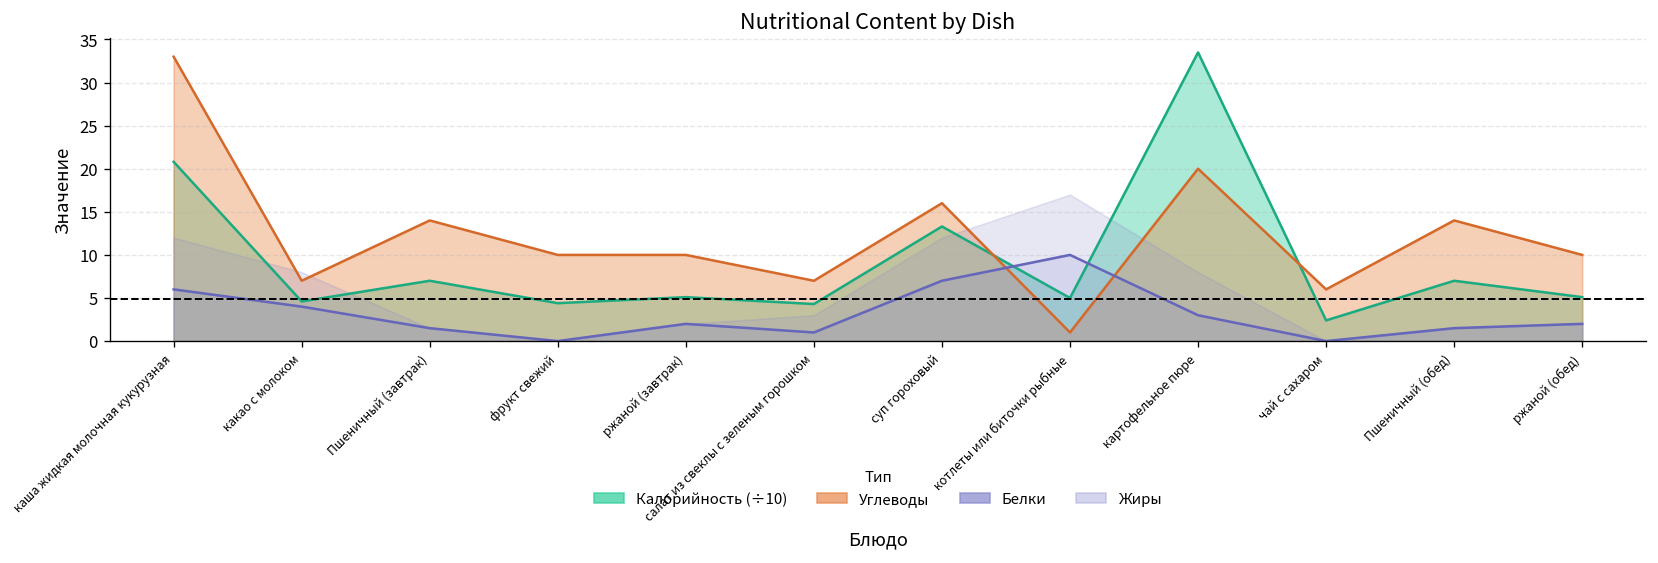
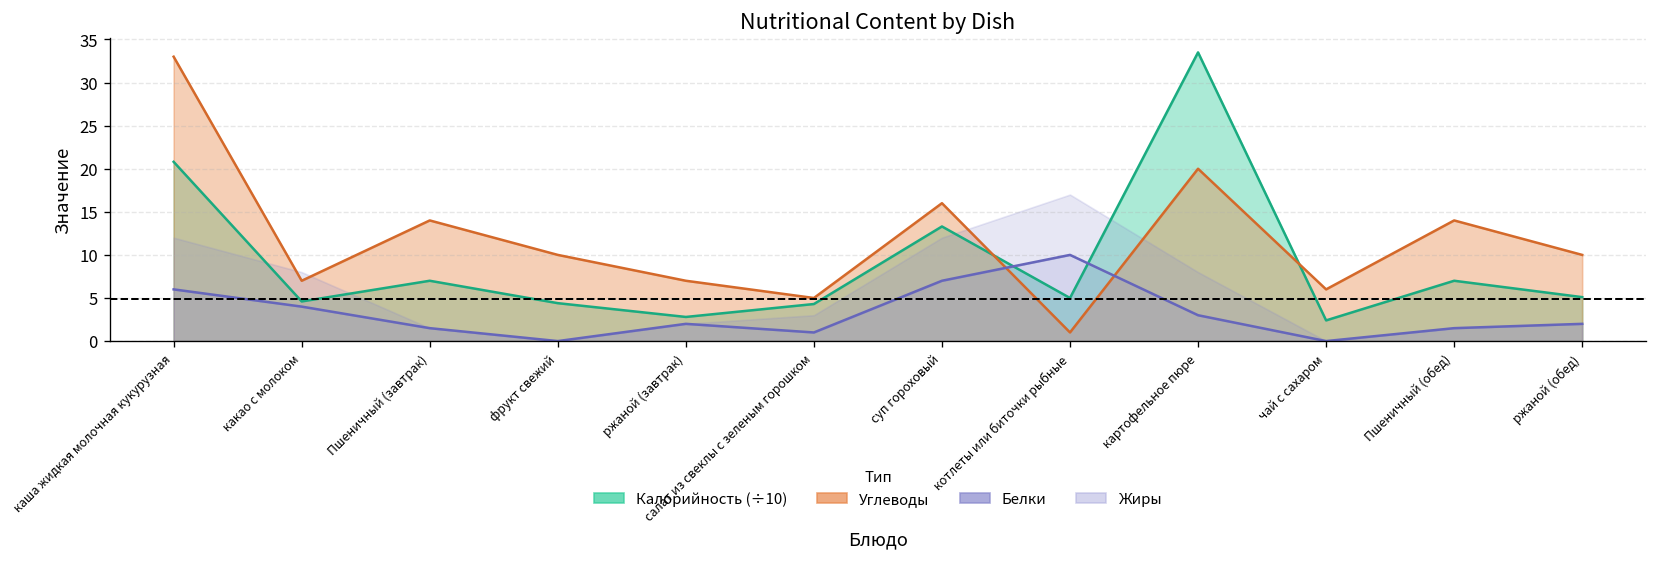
Калорийность (÷10), ржаной (завтрак): 5 -> 3
Углеводы, ржаной (завтрак): 10 -> 7
Углеводы, салат из свеклы с зеленым горошком: 7 -> 5
